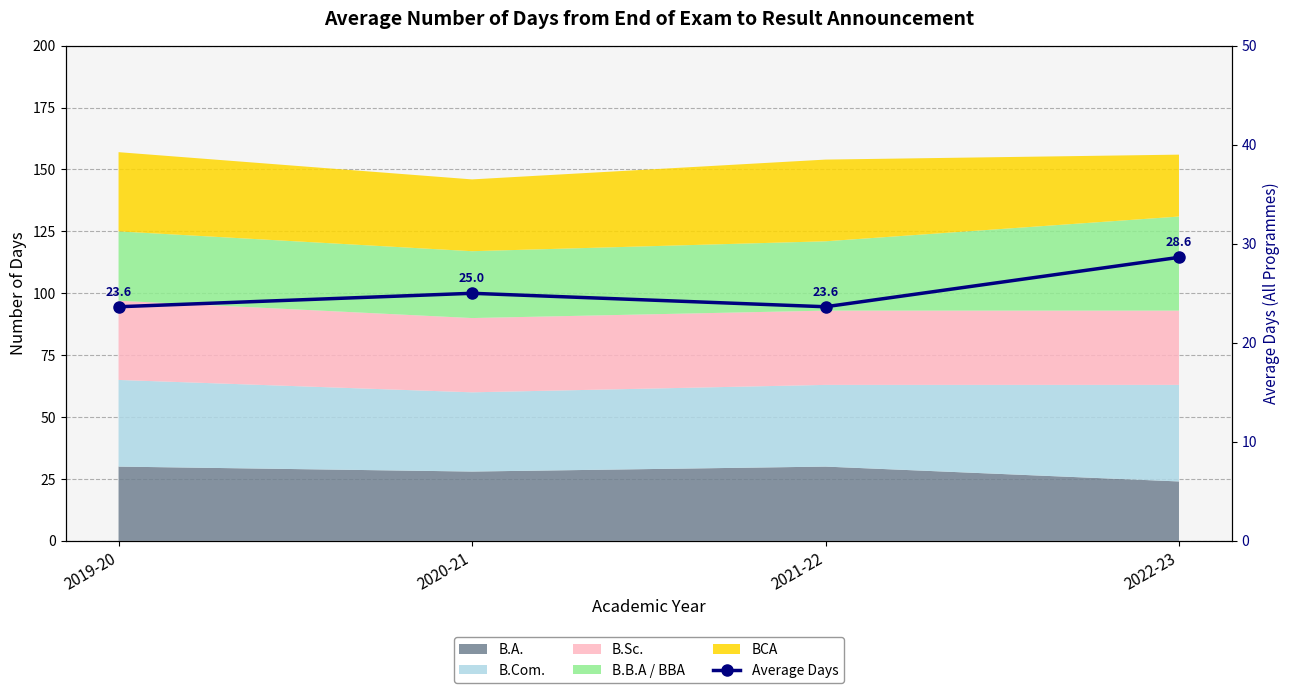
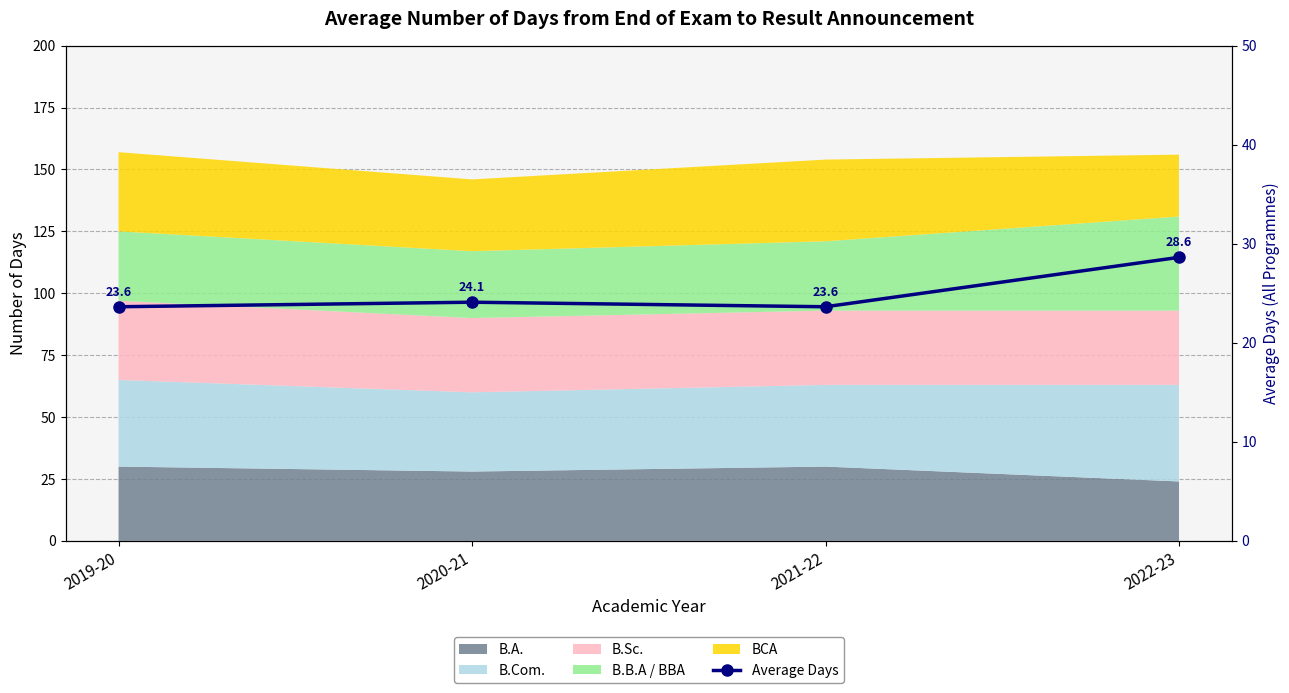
Average Days, 2020-21: 25.0 -> 24.1
